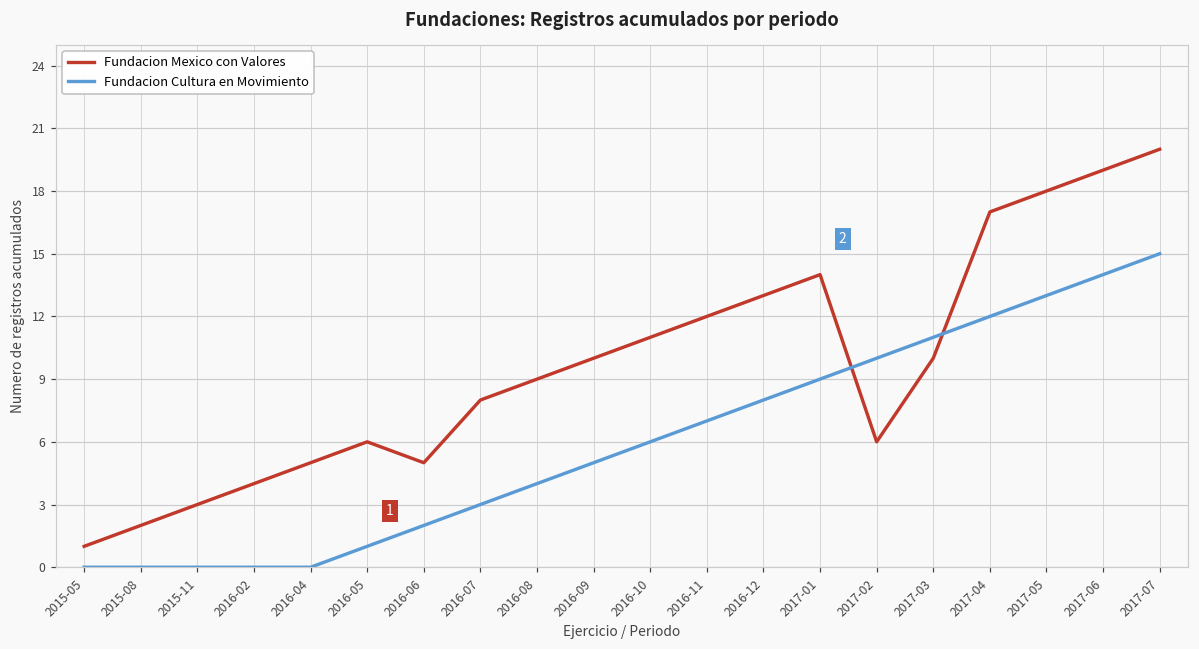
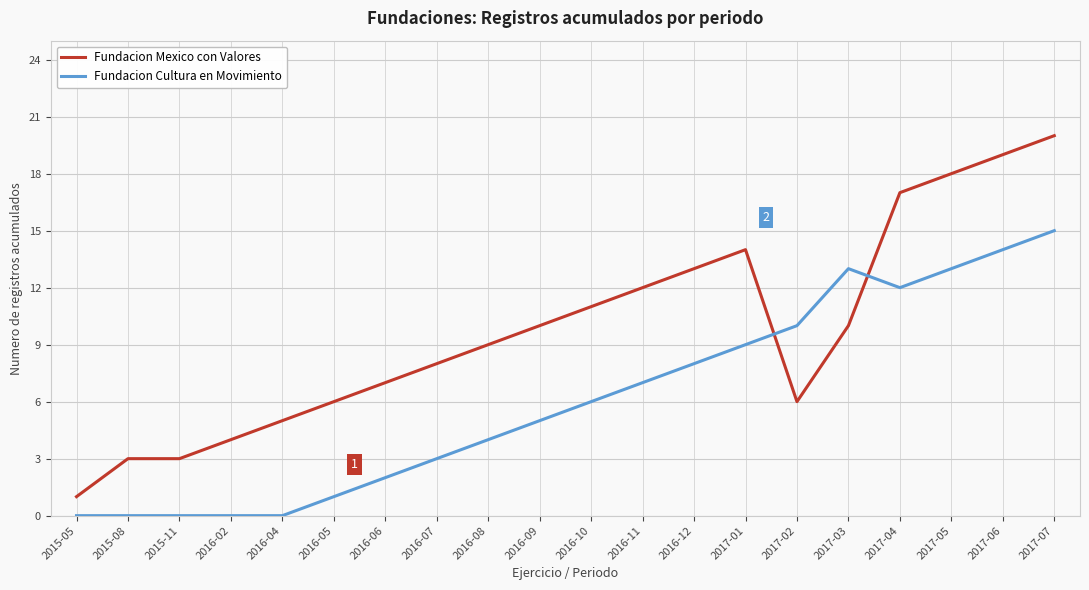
Fundacion Mexico con Valores, 2015-08: 2 -> 3
Fundacion Mexico con Valores, 2016-06: 5 -> 7
Fundacion Cultura en Movimiento, 2017-03: 11 -> 13
